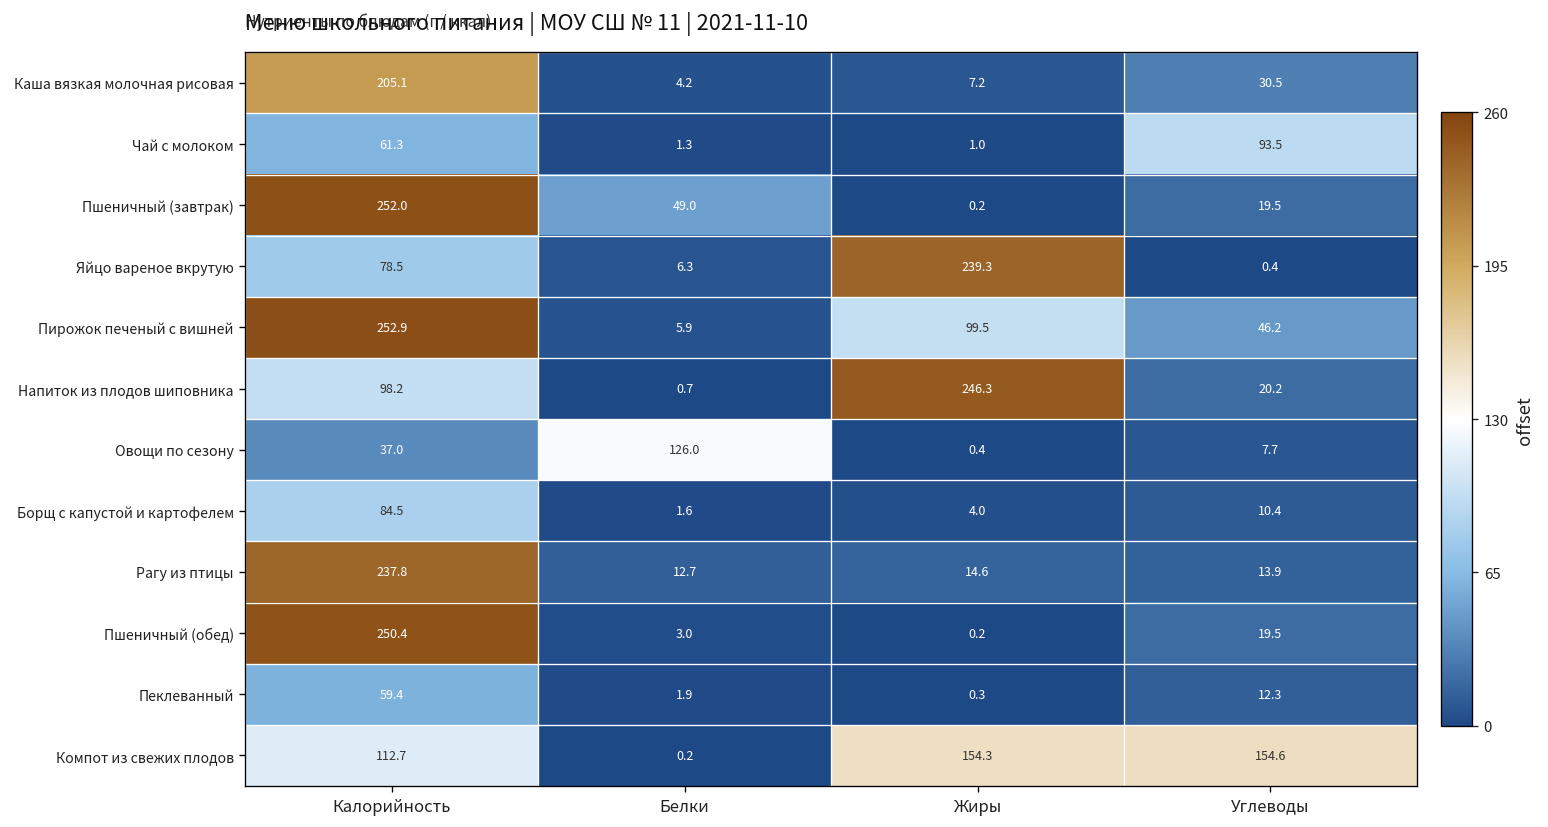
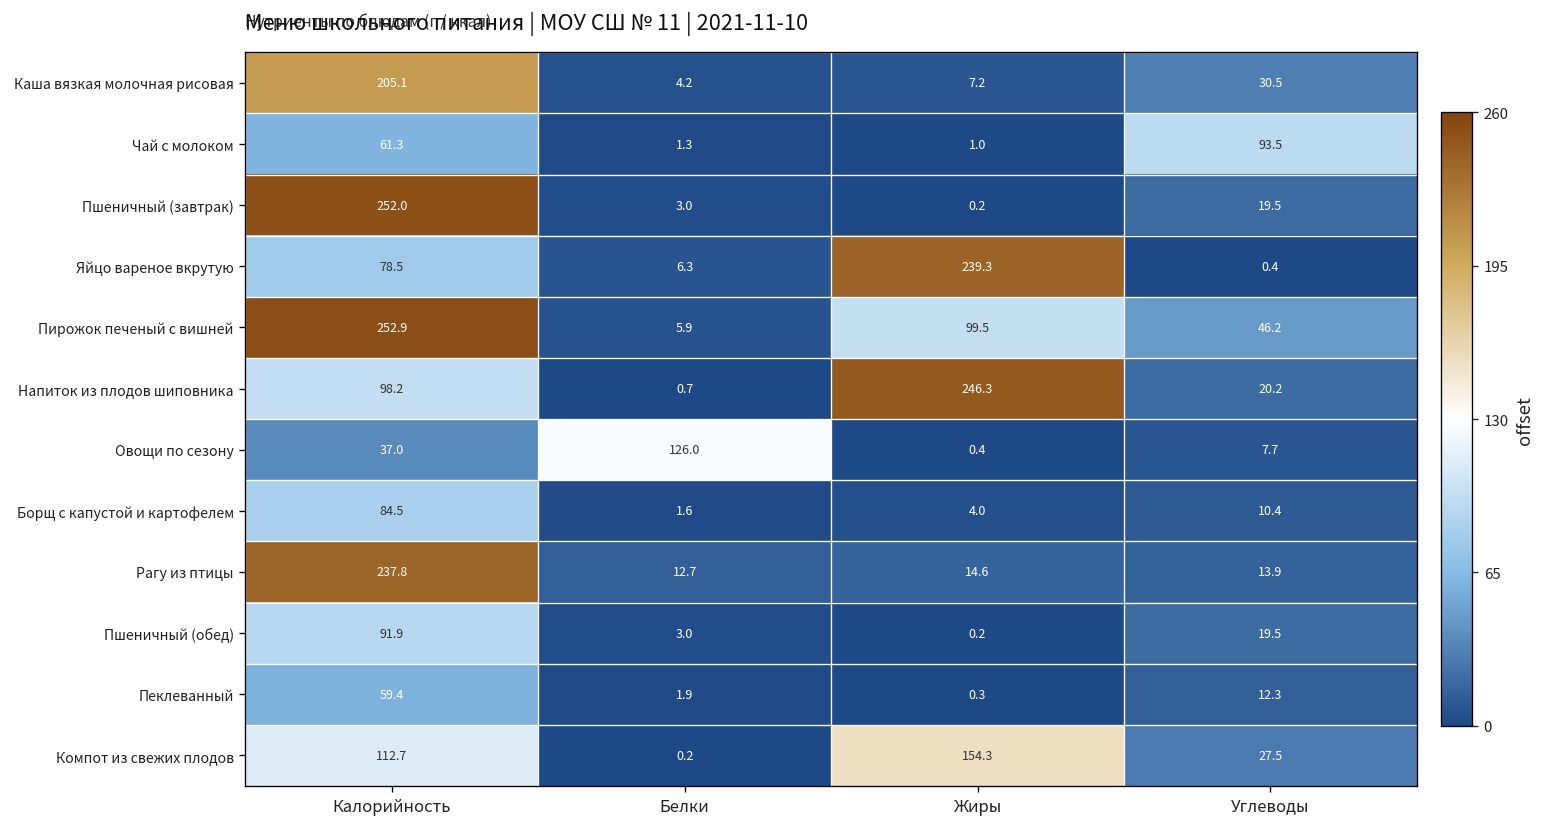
Пшеничный (завтрак), Белки: 49.0 -> 3.0
Пшеничный (обед), Калорийность: 250.4 -> 91.9
Компот из свежих плодов, Углеводы: 154.6 -> 27.5
